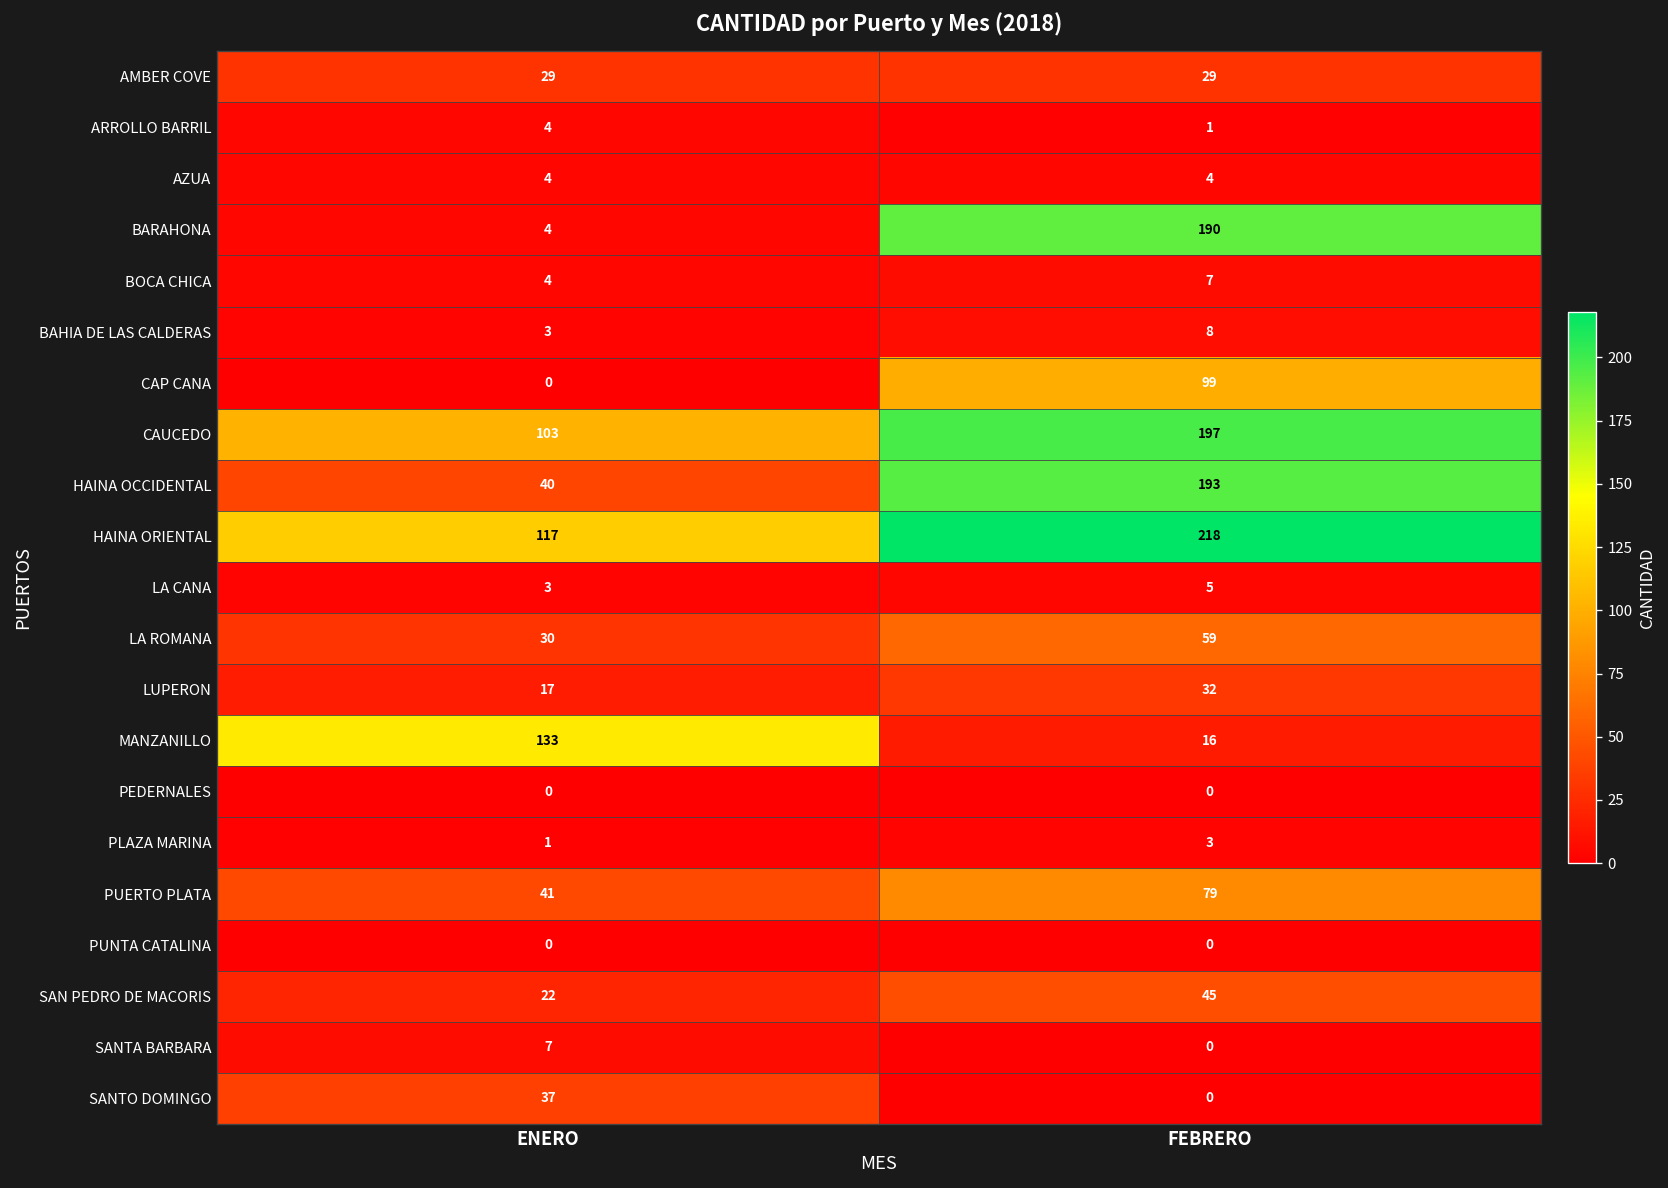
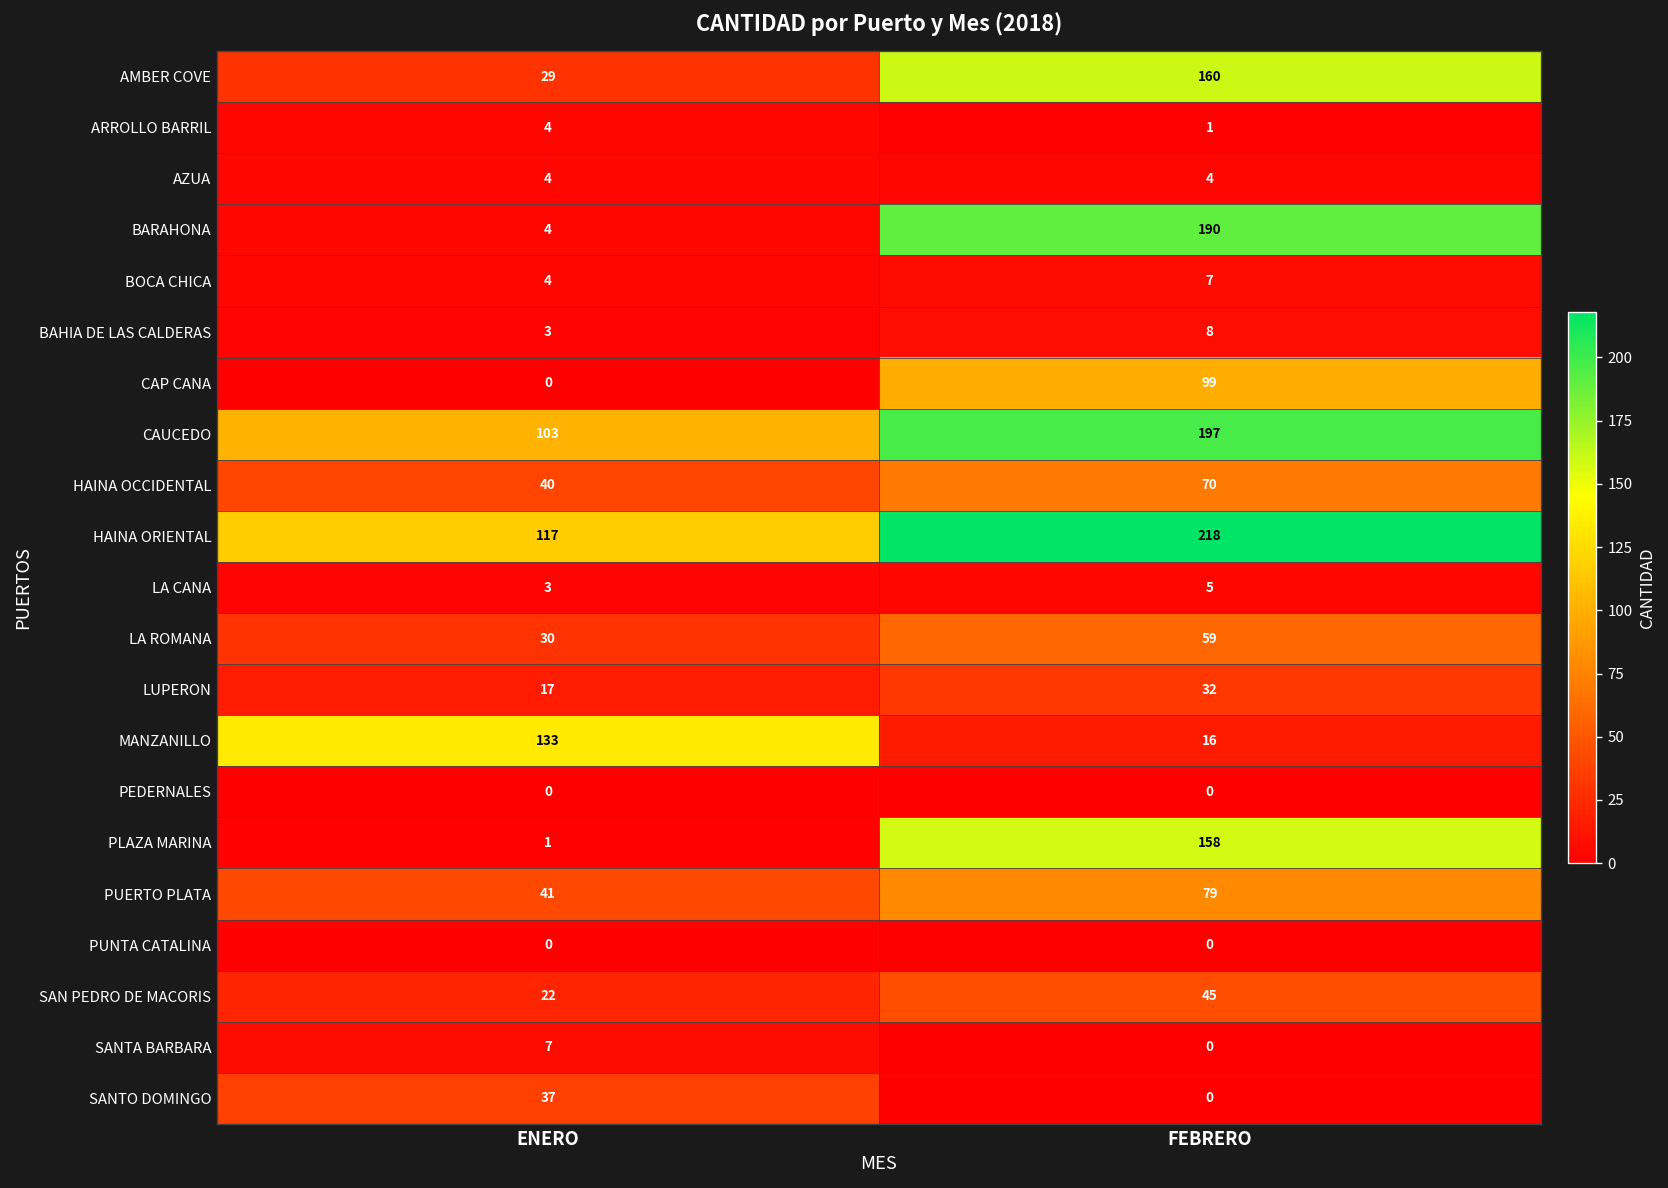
AMBER COVE, FEBRERO: 29 -> 160
HAINA OCCIDENTAL, FEBRERO: 193 -> 70
PLAZA MARINA, FEBRERO: 3 -> 158
